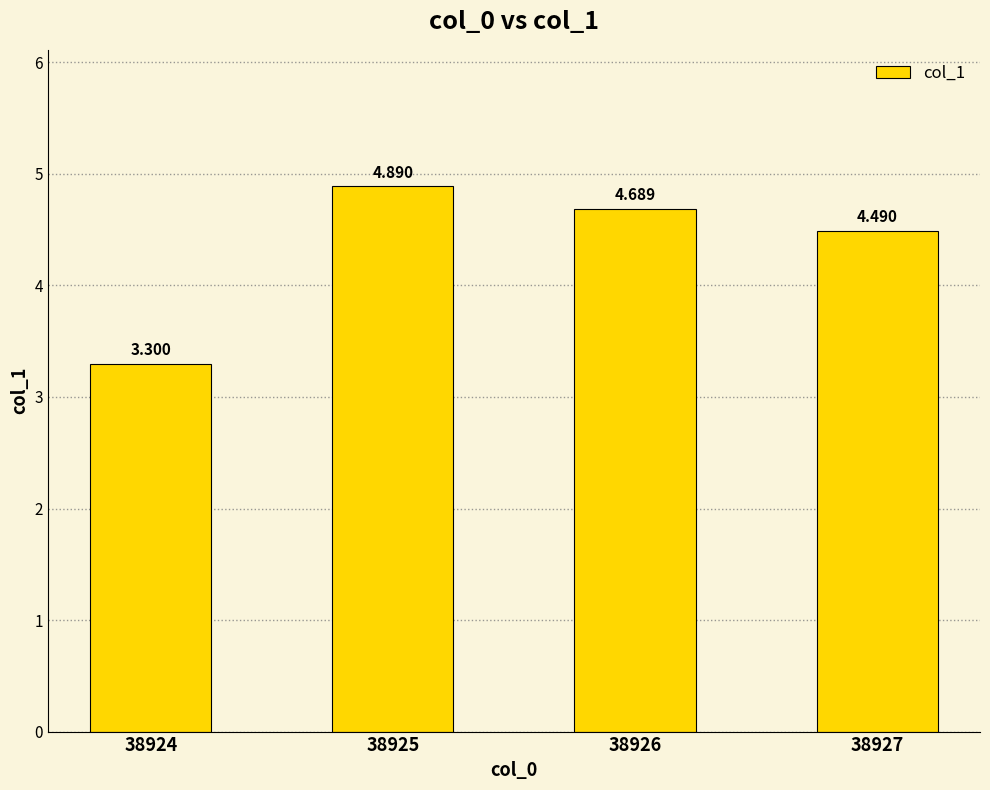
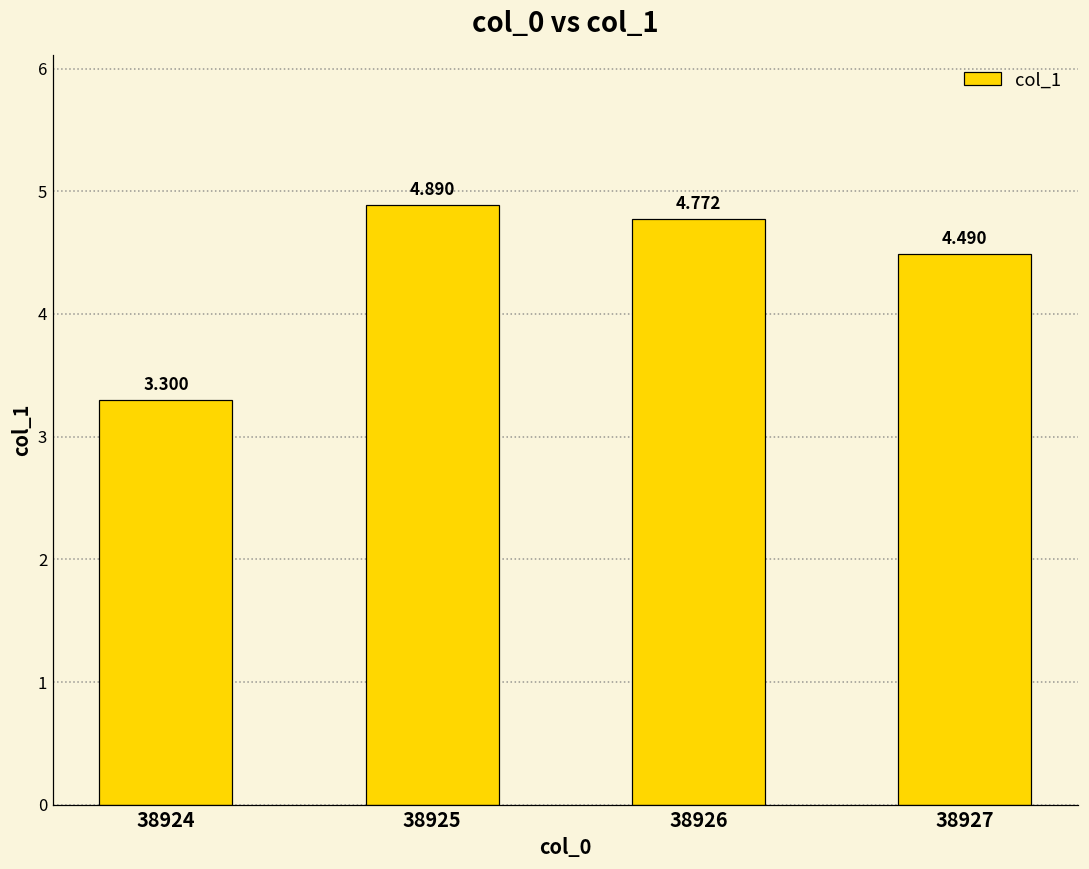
38926: 4.689 -> 4.772
